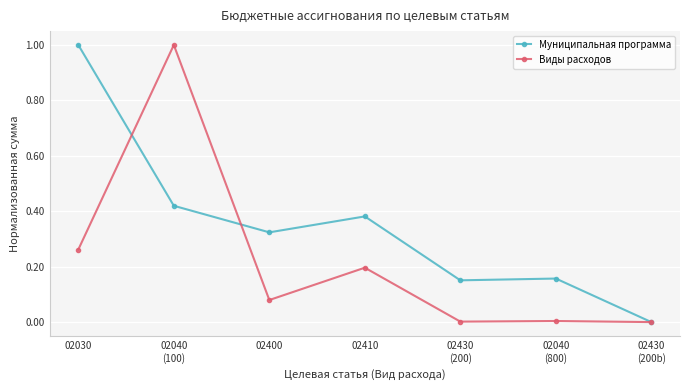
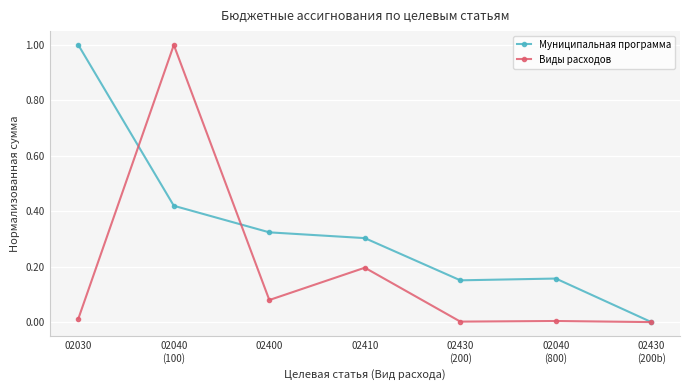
Виды расходов, 02030: 0.26 -> 0.01
Муниципальная программа, 02410: 0.38 -> 0.30
